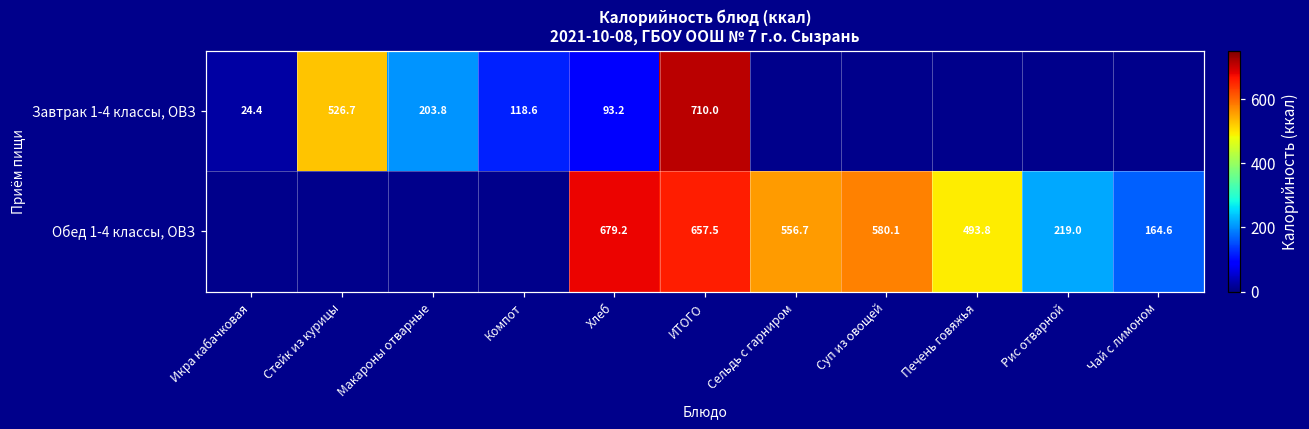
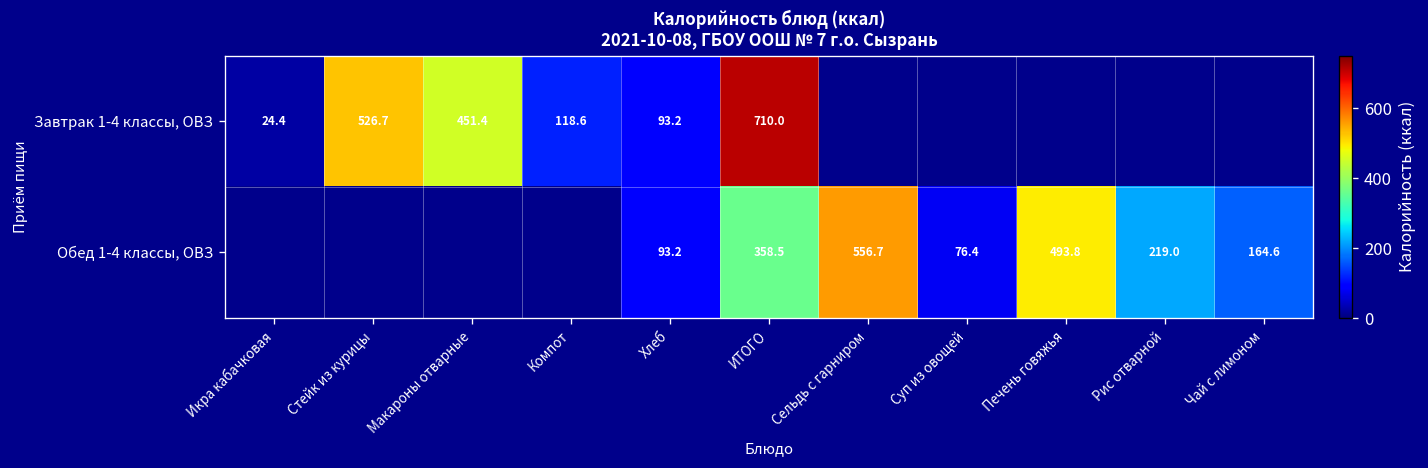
Завтрак 1-4 классы, ОВЗ, Макароны отварные: 203.8 -> 451.4
Обед 1-4 классы, ОВЗ, Хлеб: 679.2 -> 93.2
Обед 1-4 классы, ОВЗ, ИТОГО: 657.5 -> 358.5
Обед 1-4 классы, ОВЗ, Суп из овощей: 580.1 -> 76.4
